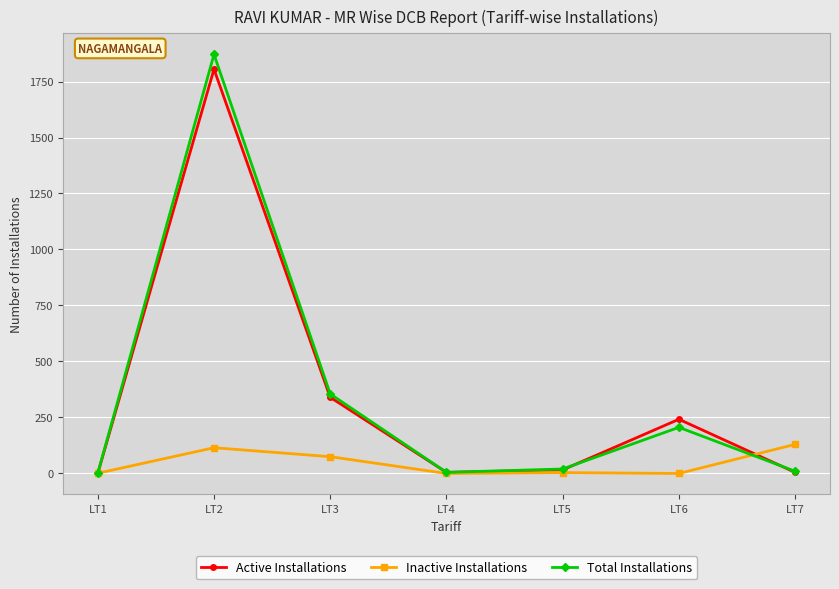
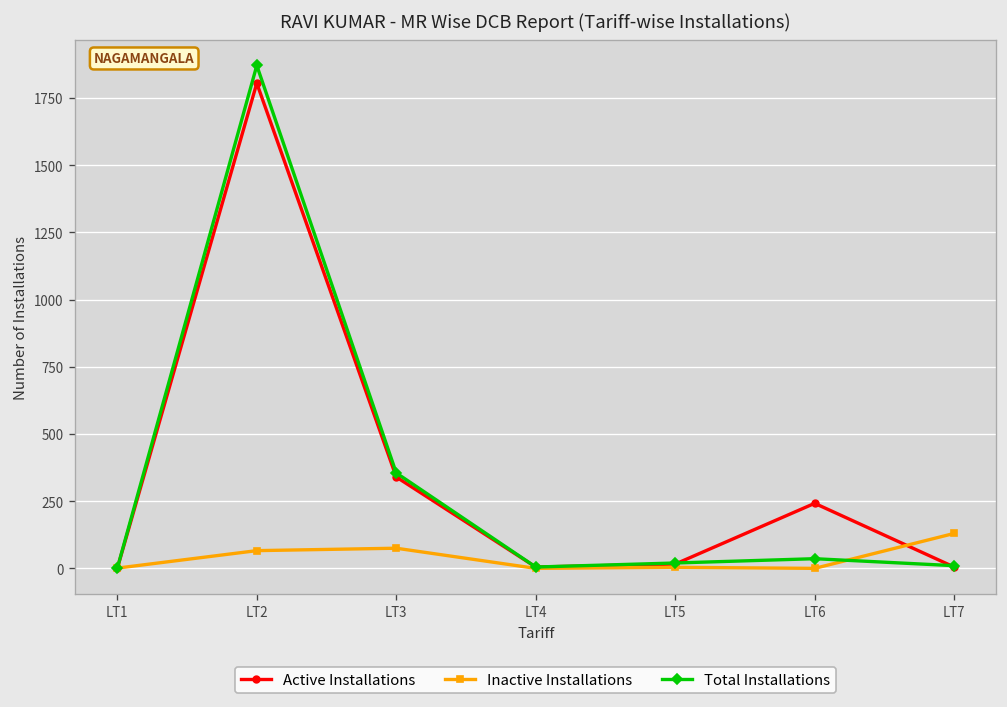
Inactive Installations, LT2: 120 -> 70
Total Installations, LT6: 210 -> 40
